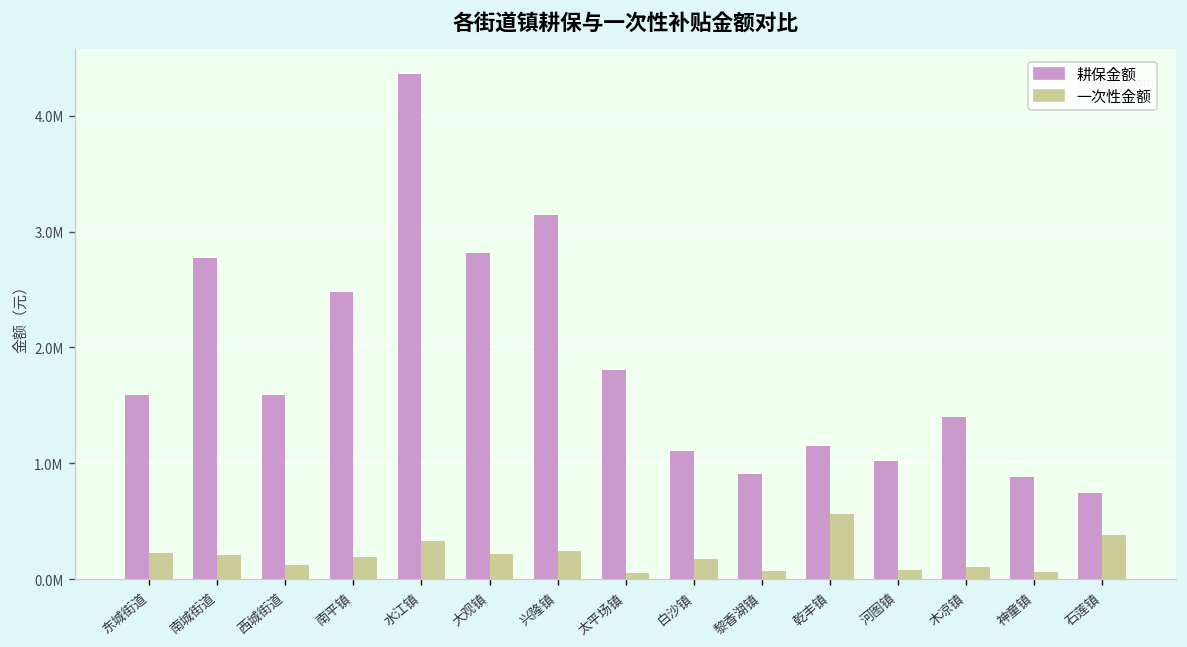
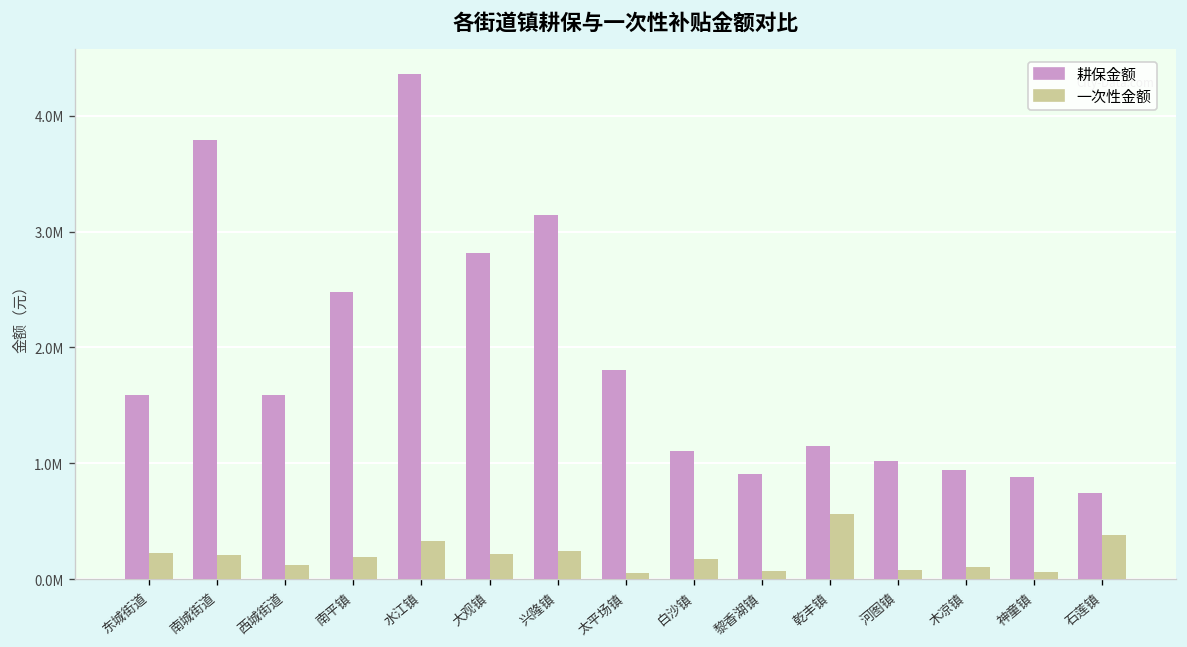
耕保金额, 南城街道: 2800000 -> 3800000
耕保金额, 木凉镇: 1400000 -> 900000
